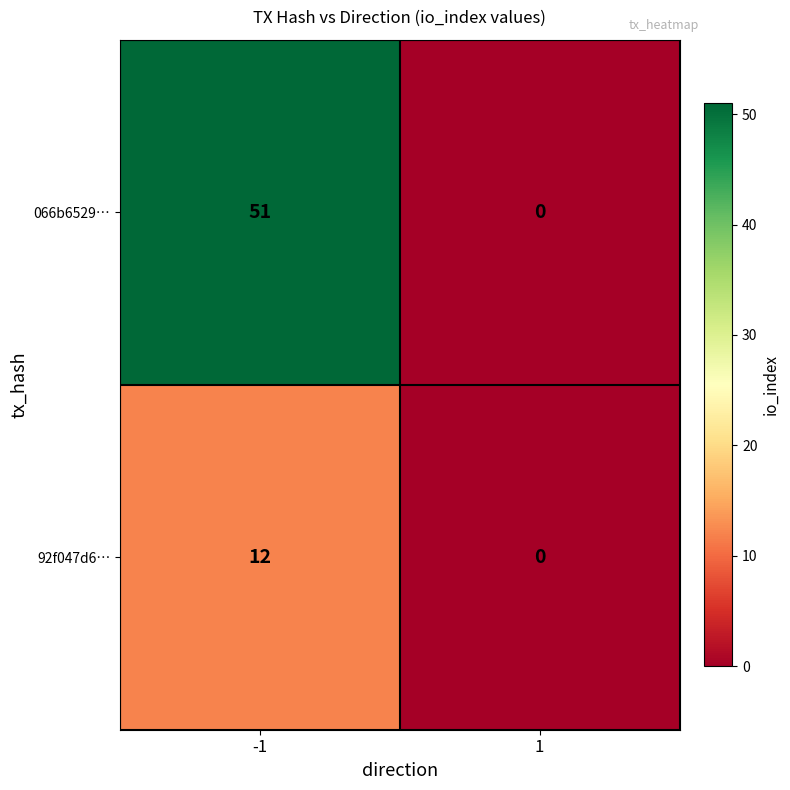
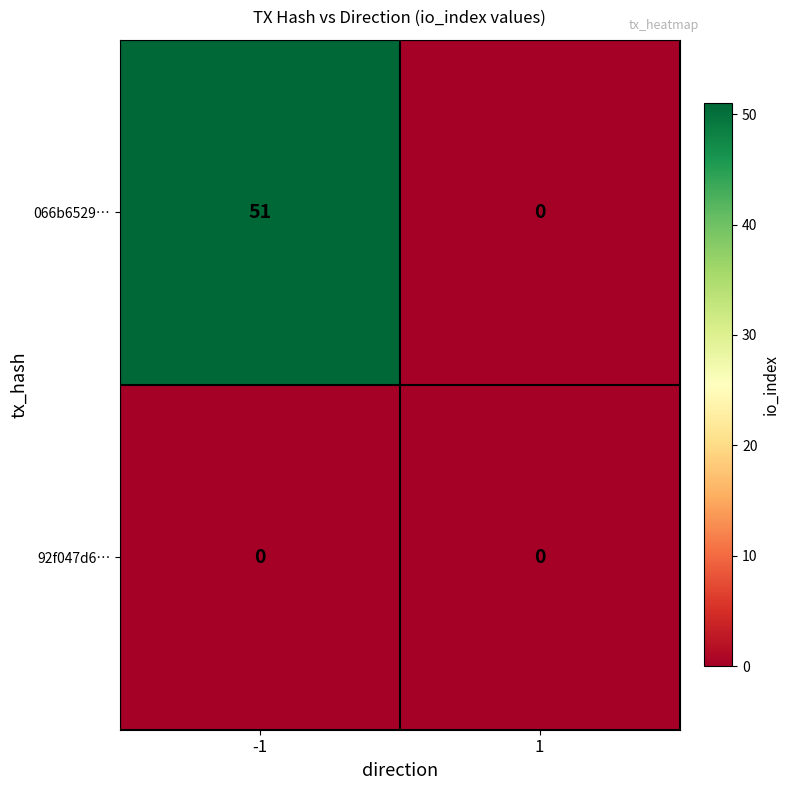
92f047d6…, -1: 12 -> 0
